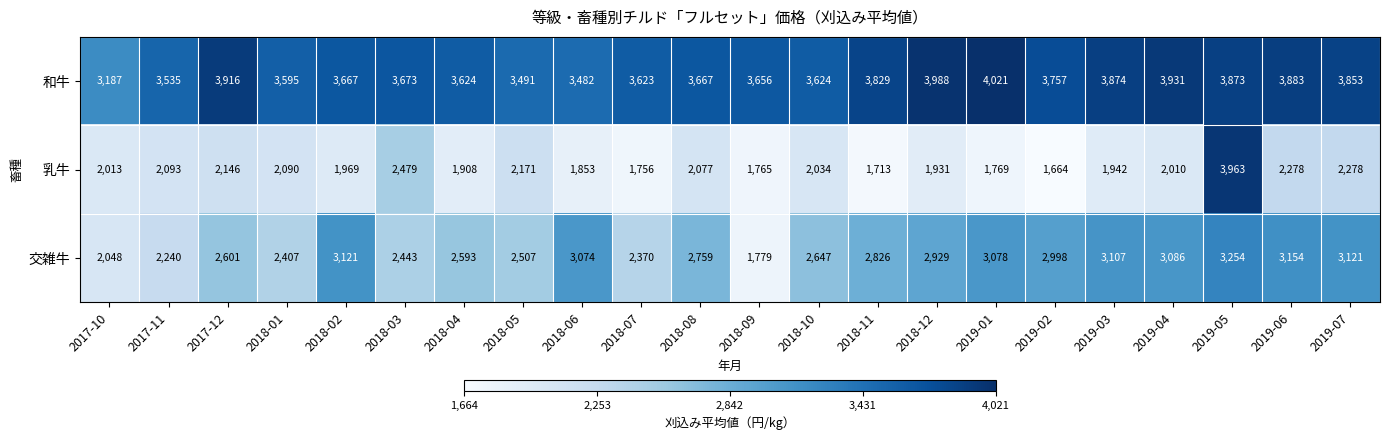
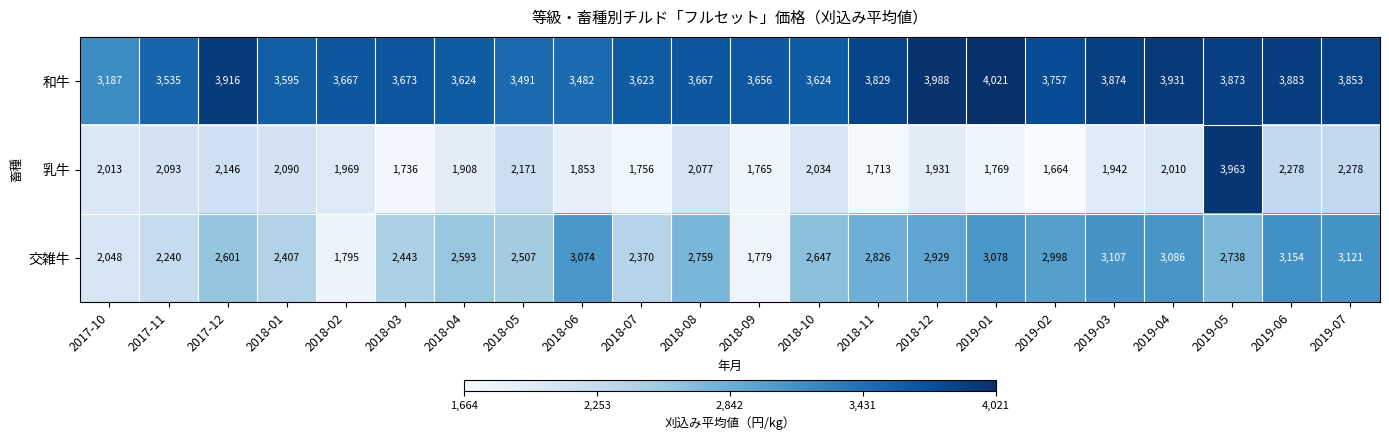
乳牛, 2018-03: 2,479 -> 1,736
交雑牛, 2018-02: 3,121 -> 1,795
交雑牛, 2019-05: 3,254 -> 2,738
